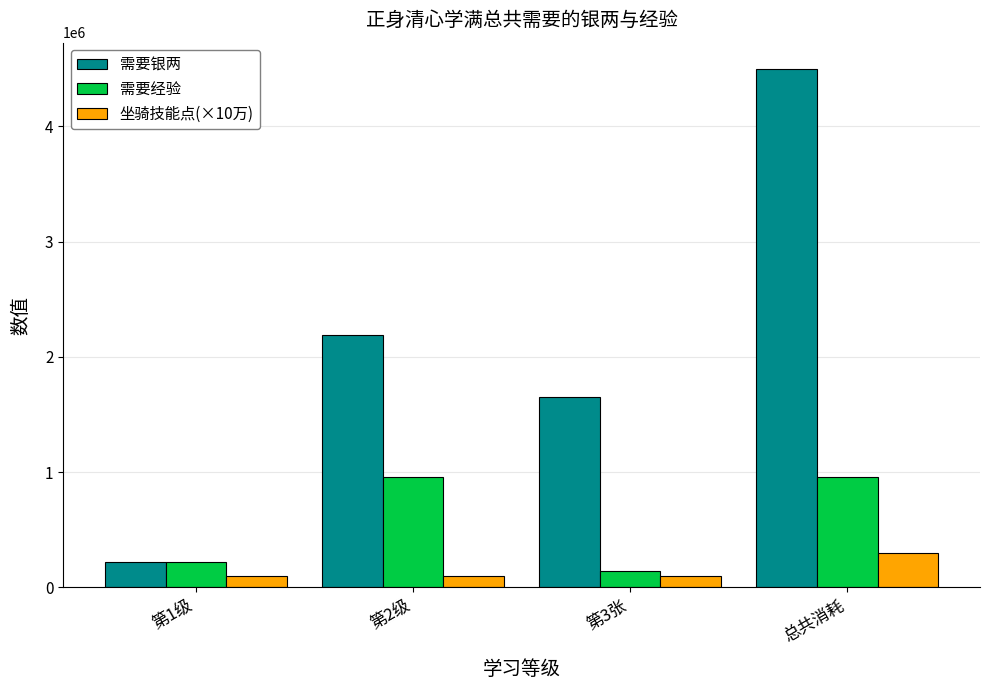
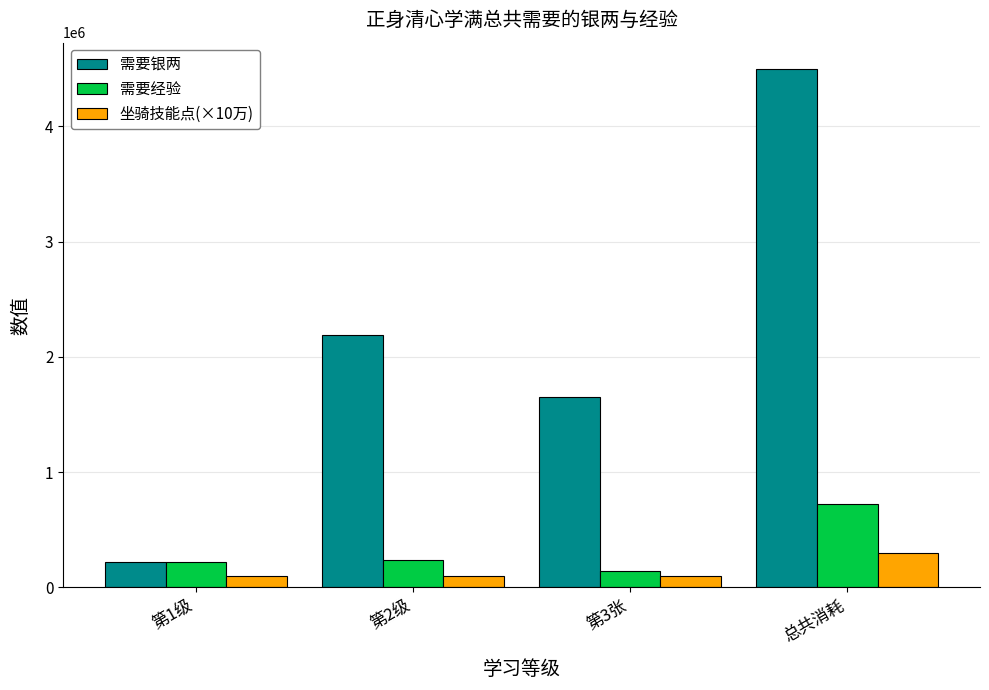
需要经验, 第2级: 960000 -> 240000
需要经验, 总共消耗: 960000 -> 720000
